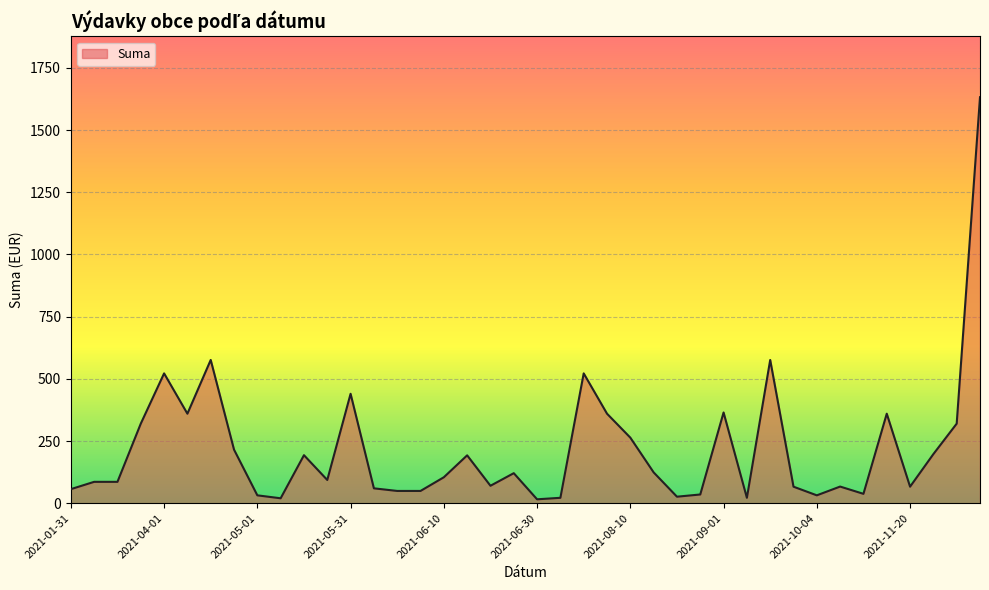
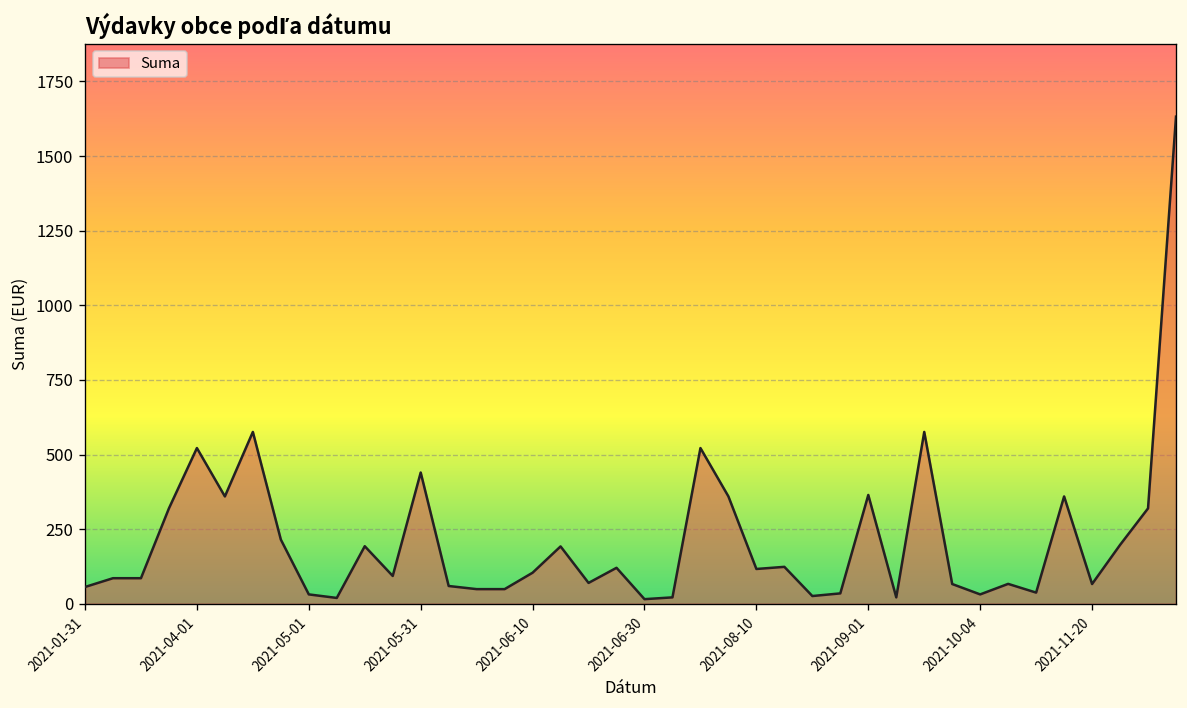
2021-08-10: 260 -> 120
